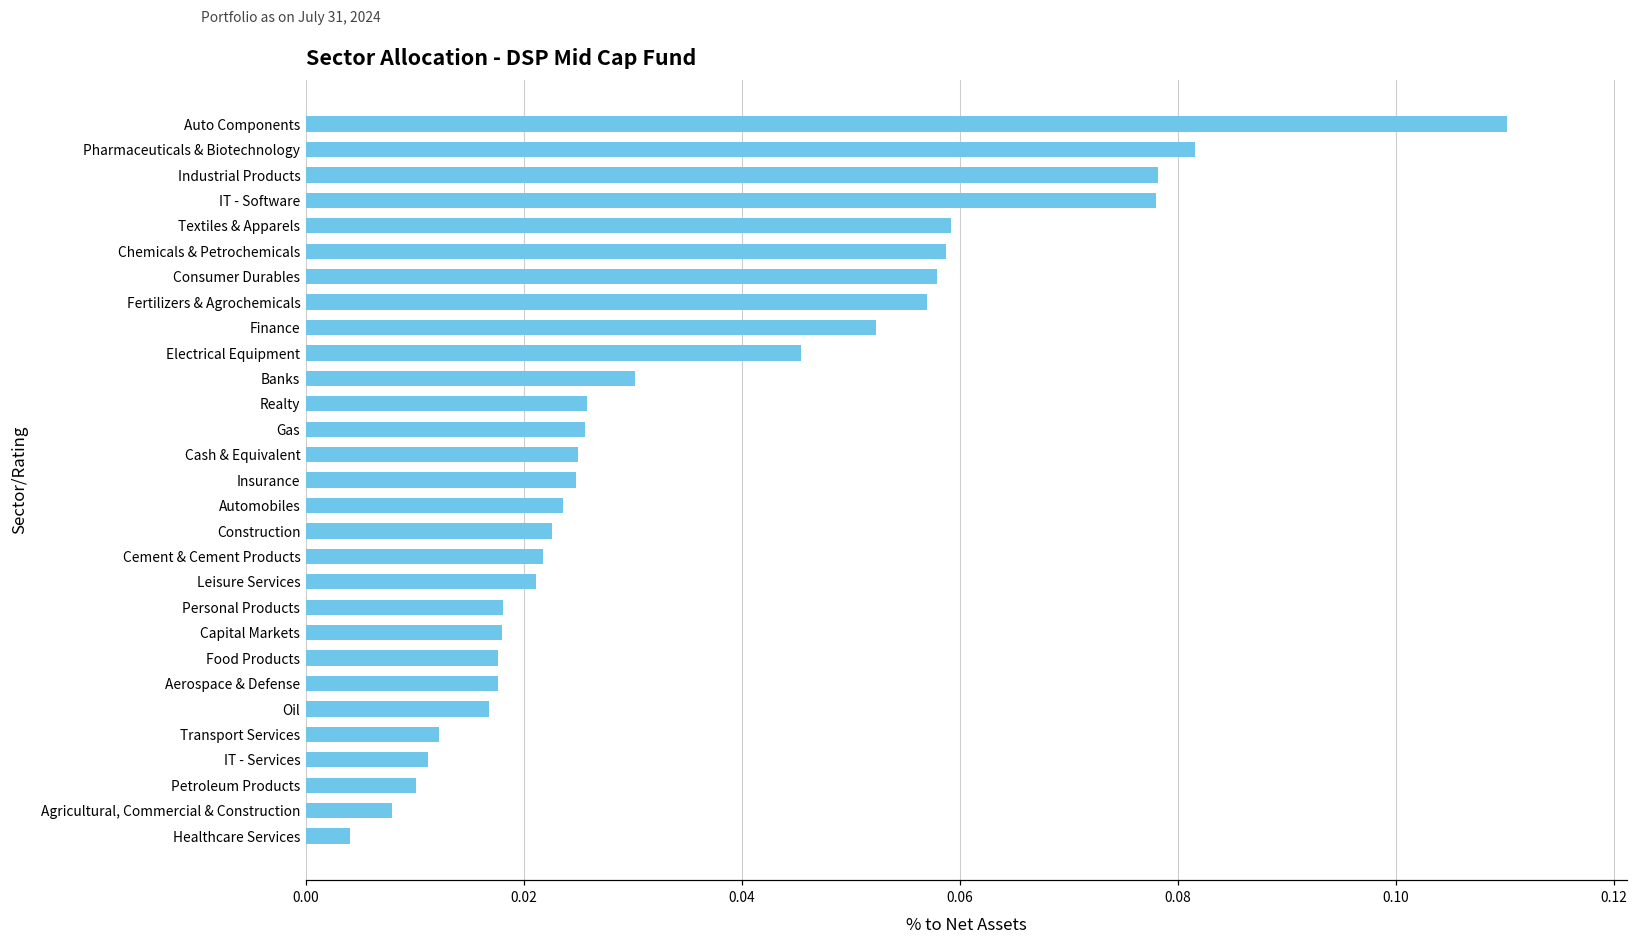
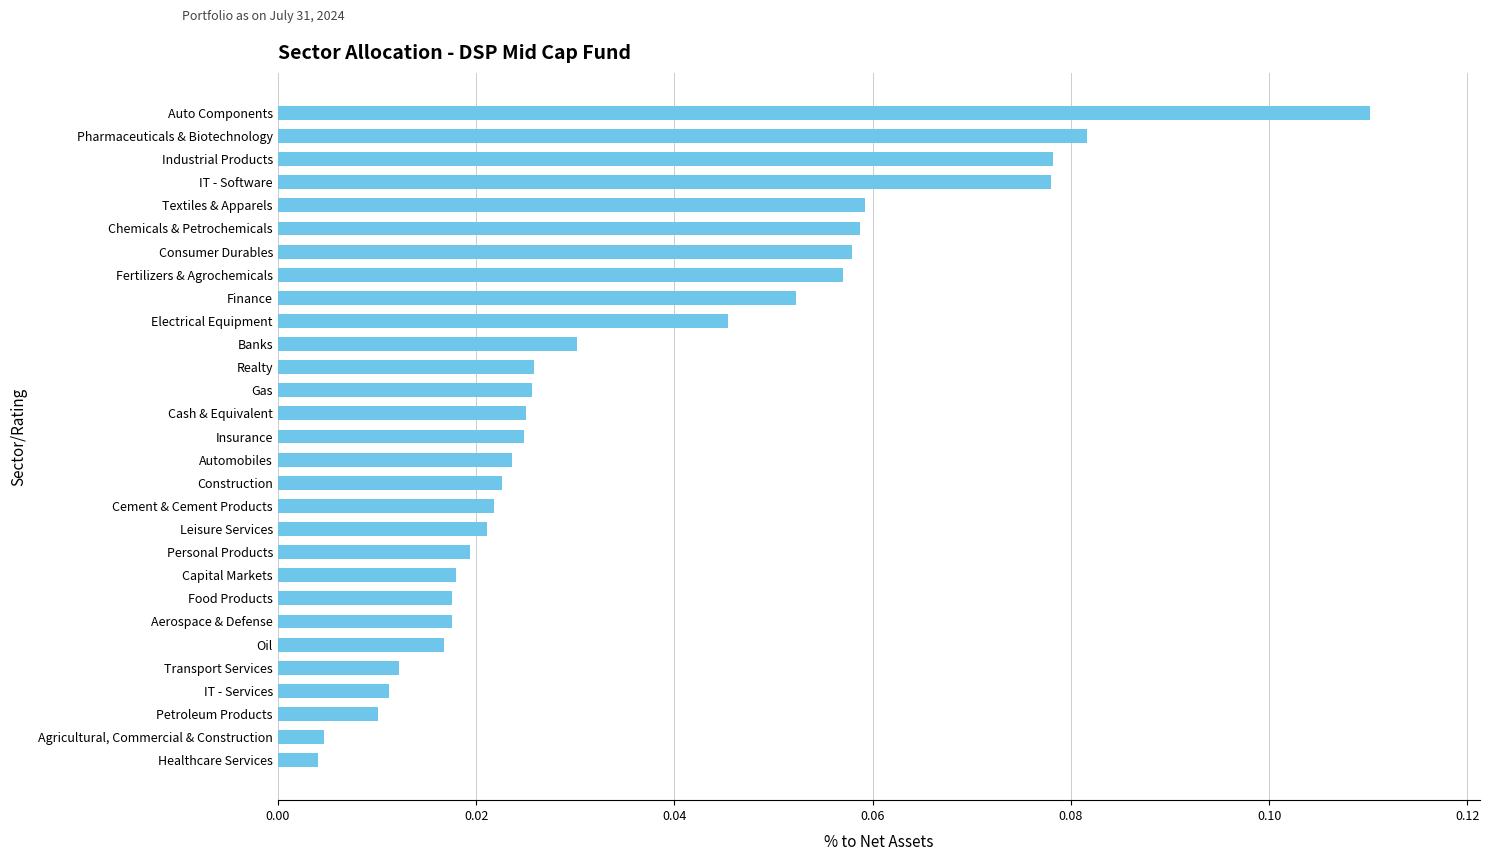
Personal Products: 0.018 -> 0.019
Agricultural, Commercial & Construction: 0.008 -> 0.005
